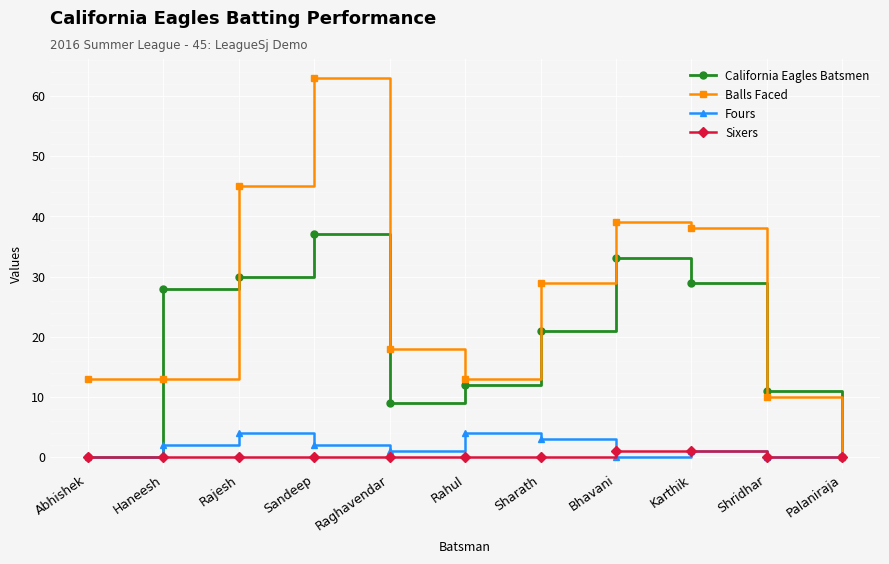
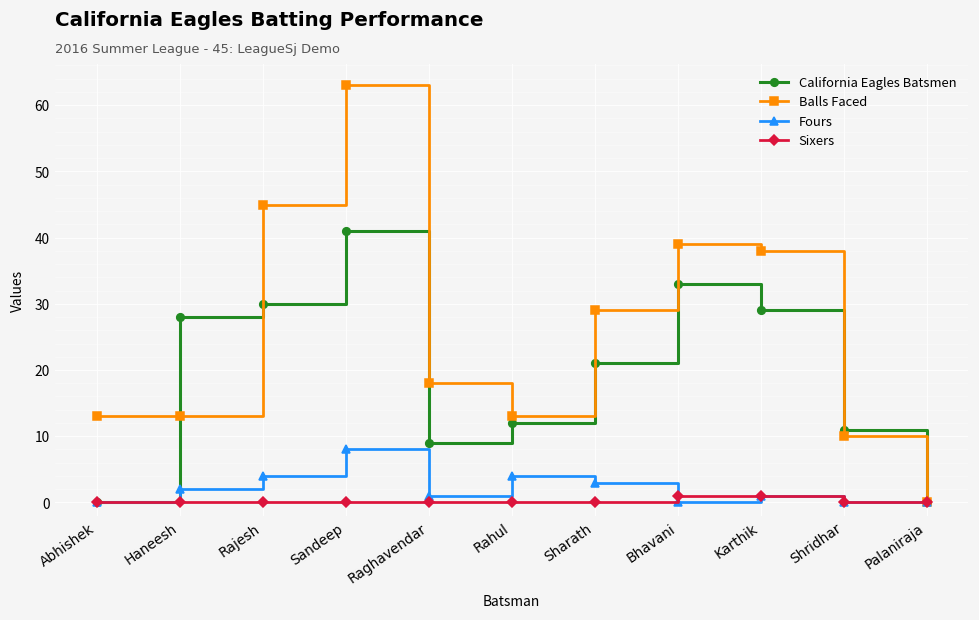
California Eagles Batsmen, Sandeep: 37 -> 41
Fours, Sandeep: 2 -> 8
